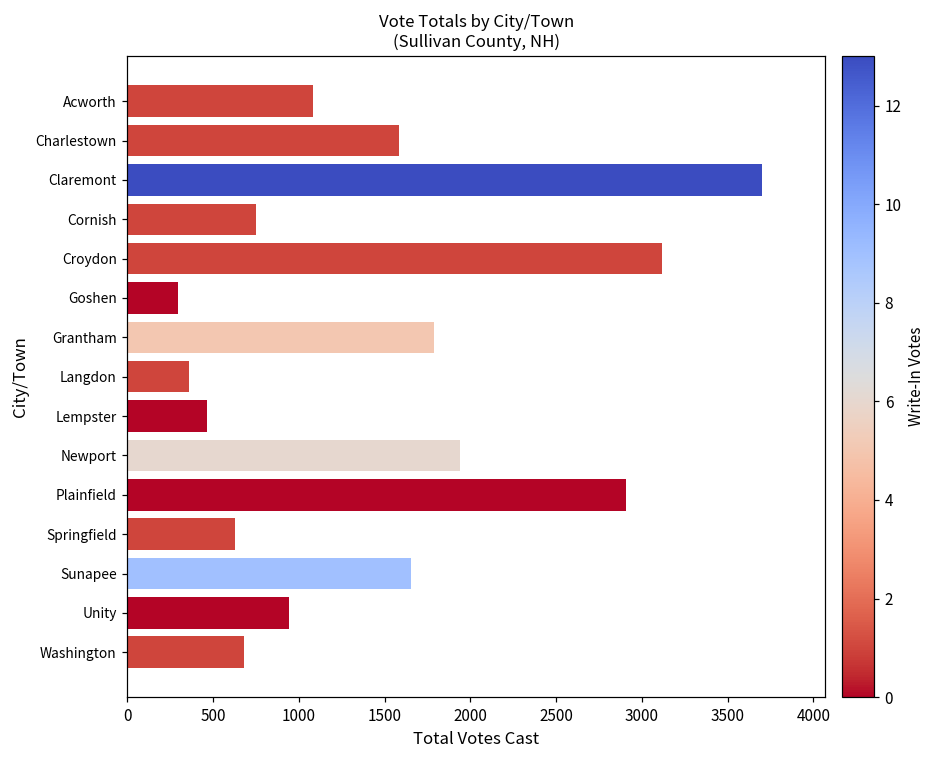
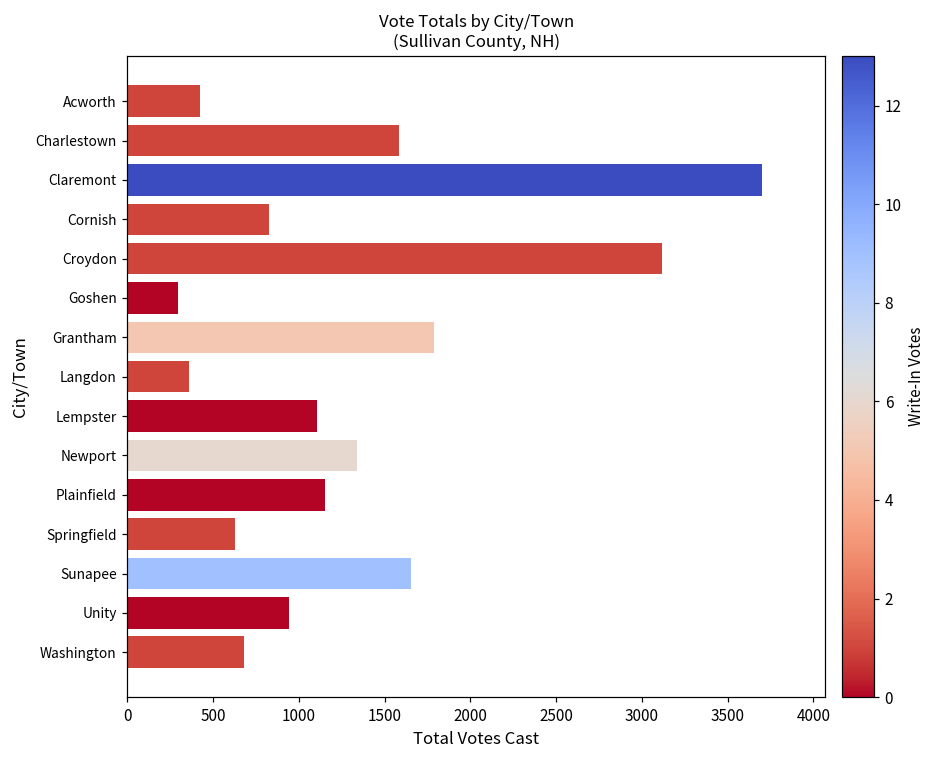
Acworth: 1090 -> 420
Cornish: 750 -> 820
Lempster: 470 -> 1110
Newport: 1940 -> 1340
Plainfield: 2910 -> 1150
